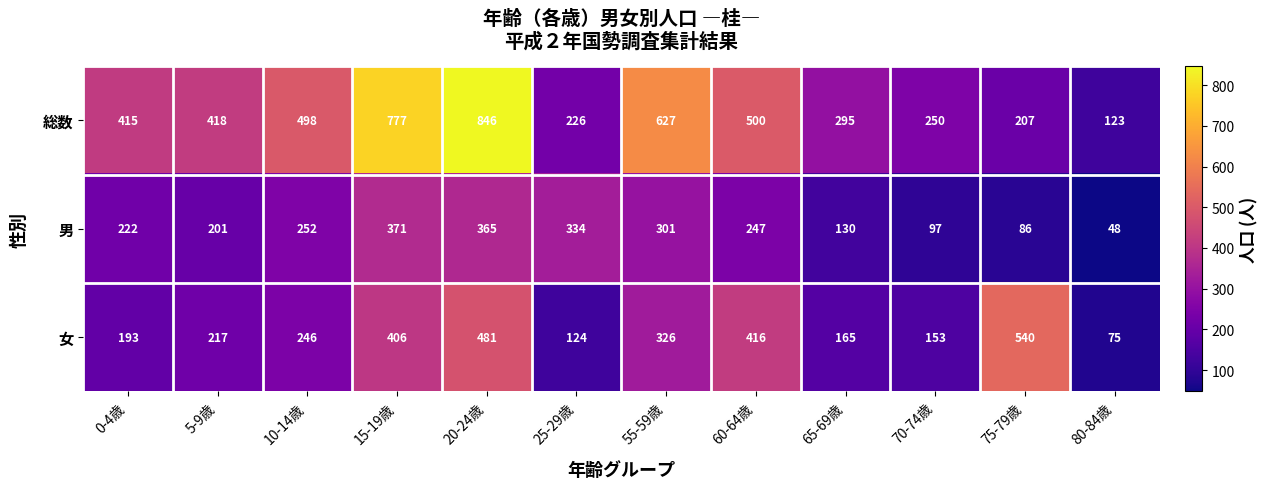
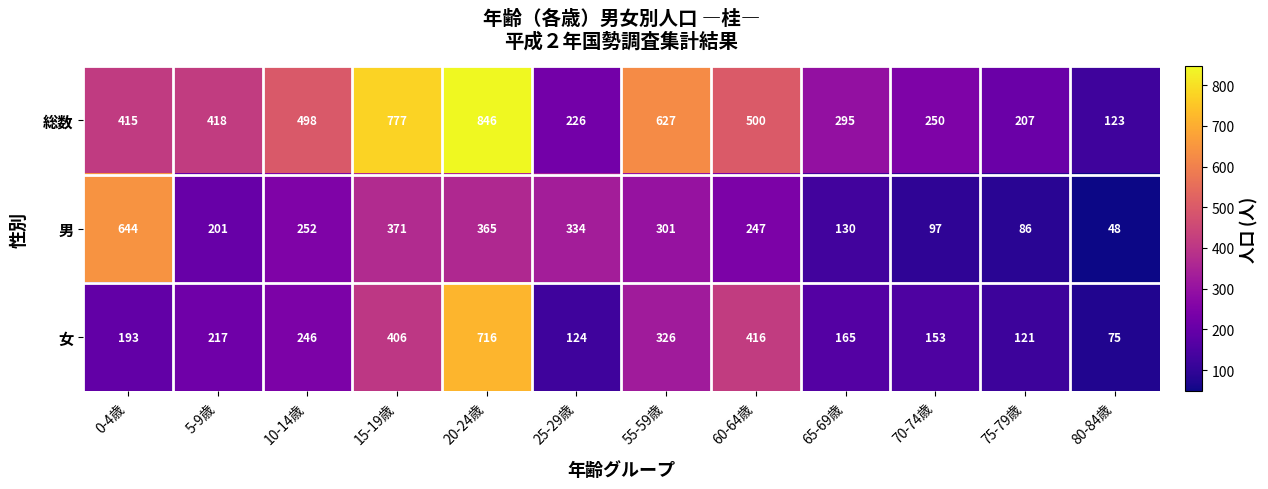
男, 0-4歳: 222 -> 644
女, 20-24歳: 481 -> 716
女, 75-79歳: 540 -> 121
